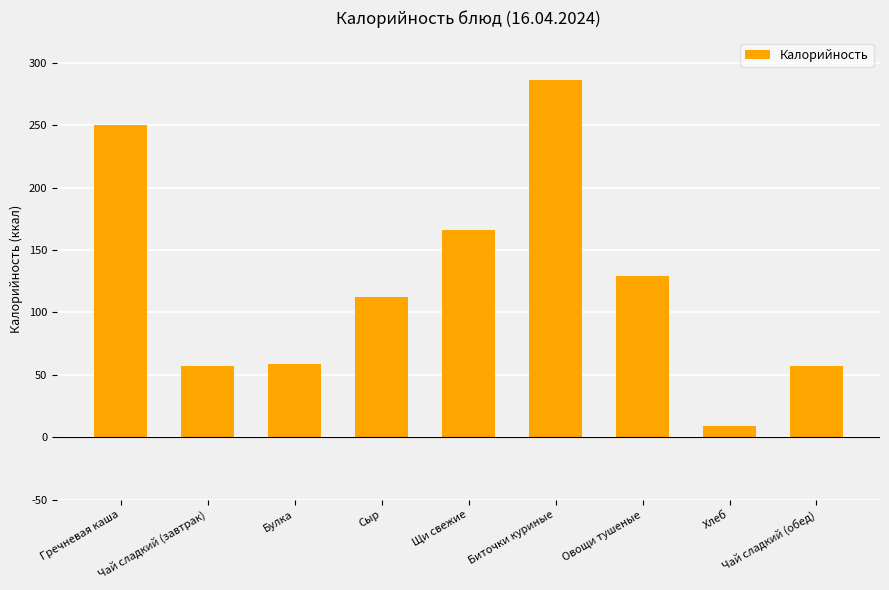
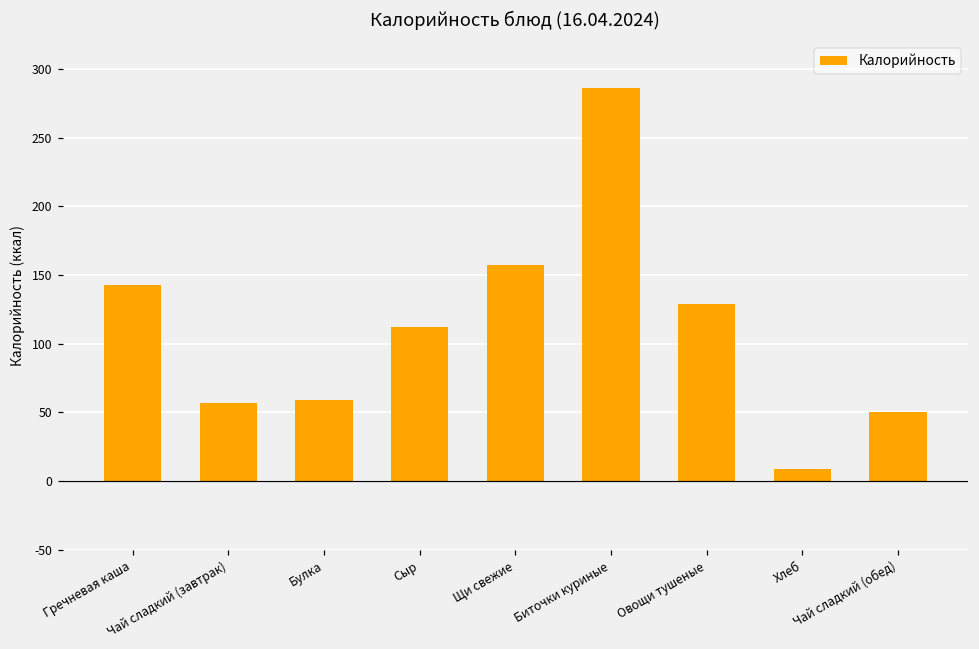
Гречневая каша: 250 -> 143
Щи свежие: 166 -> 157
Чай сладкий (обед): 57 -> 50
